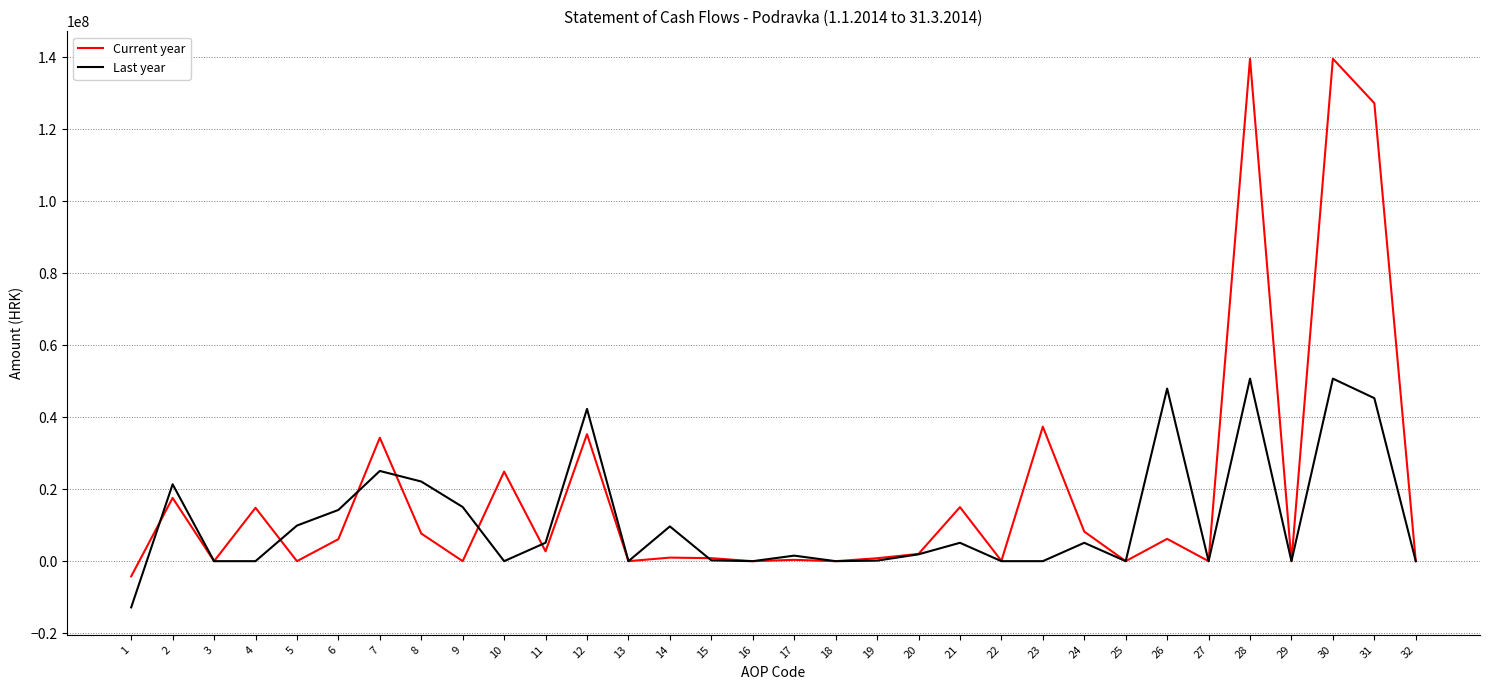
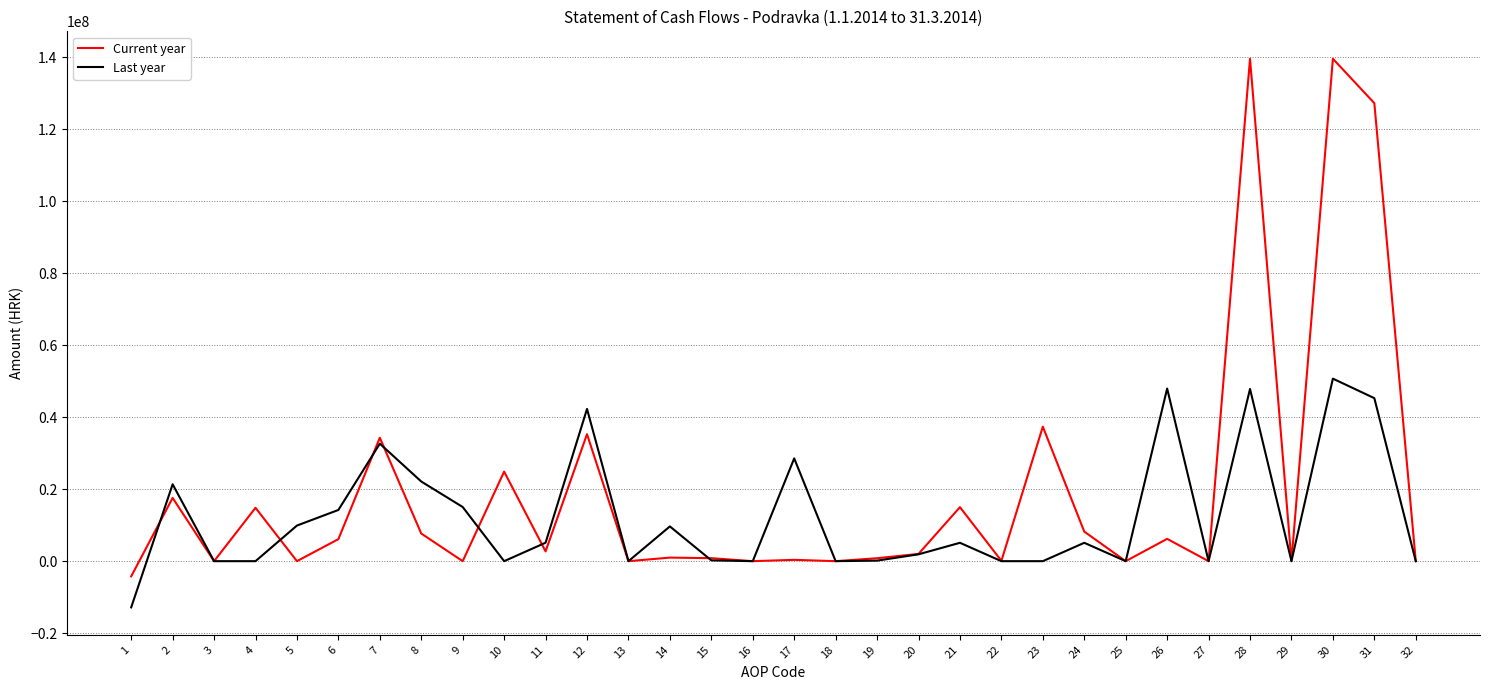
Last year, 7: 25000000 -> 33000000
Last year, 17: 2000000 -> 29000000
Last year, 28: 51000000 -> 48000000
